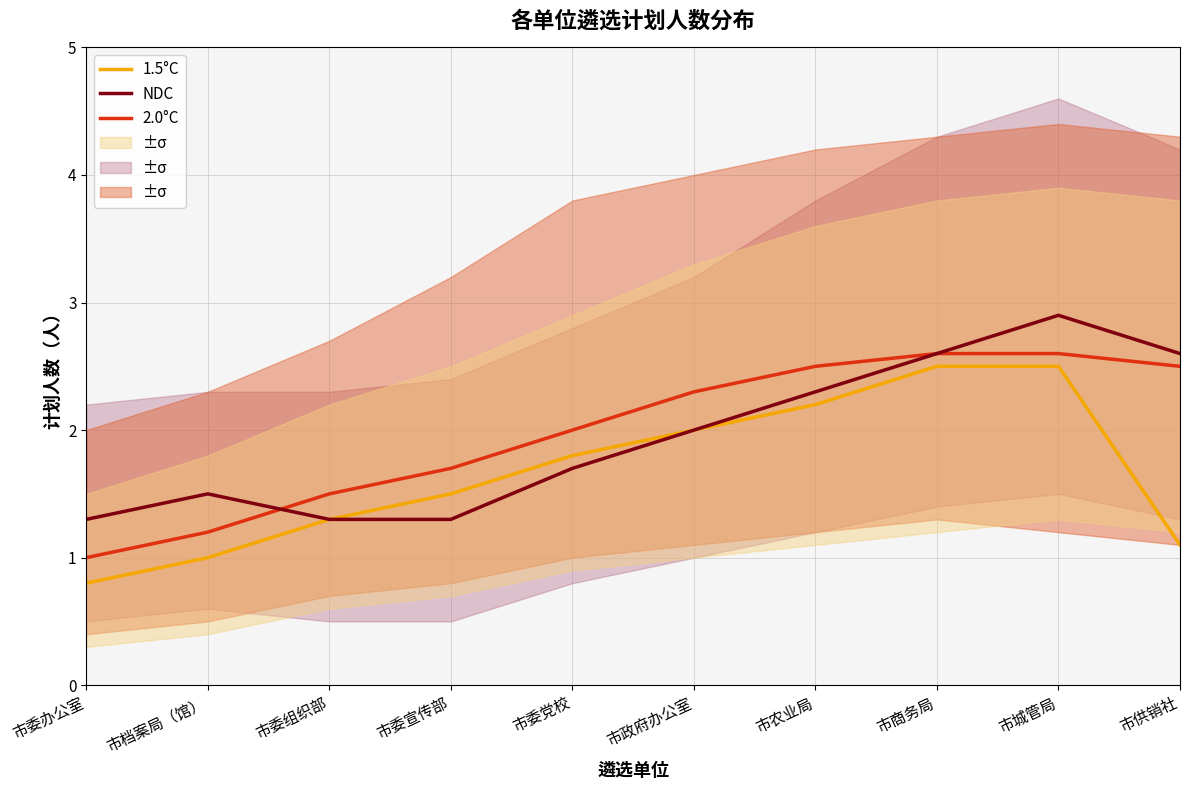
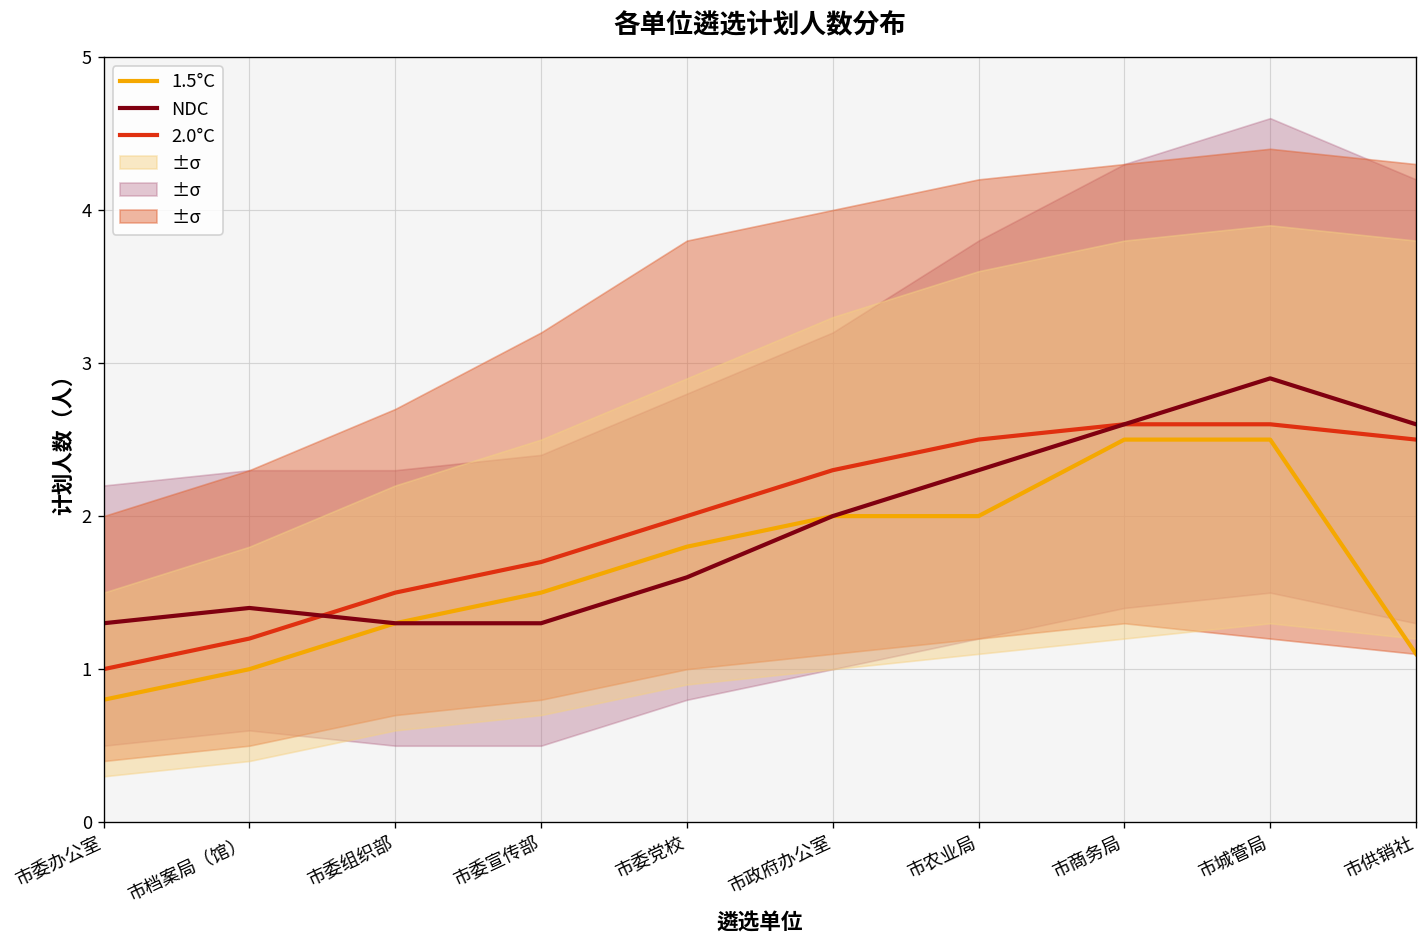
NDC, 市档案局（馆）: 1.5 -> 1.4
NDC, 市委党校: 1.7 -> 1.6
1.5°C, 市农业局: 2.2 -> 2.0
